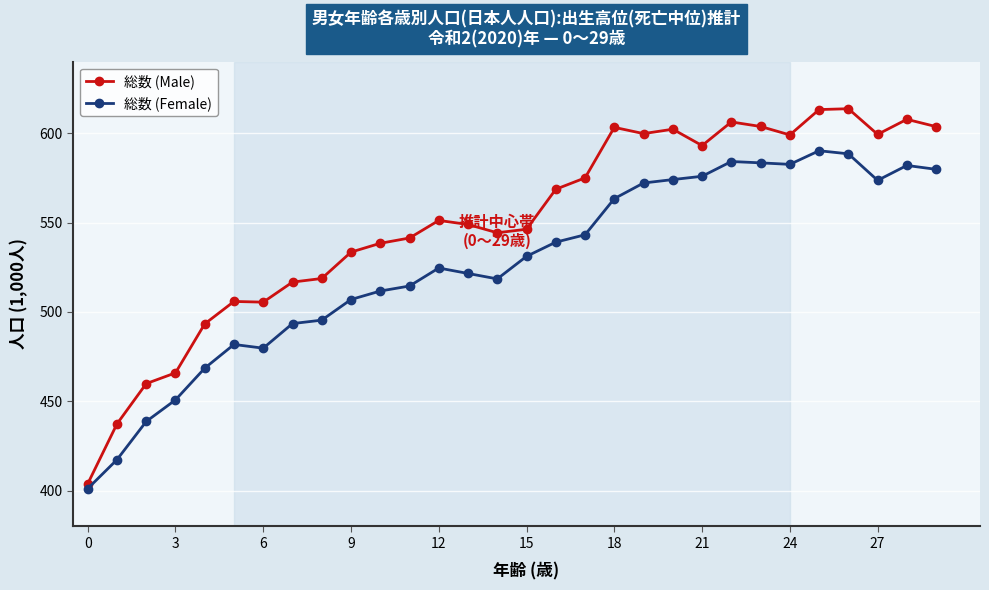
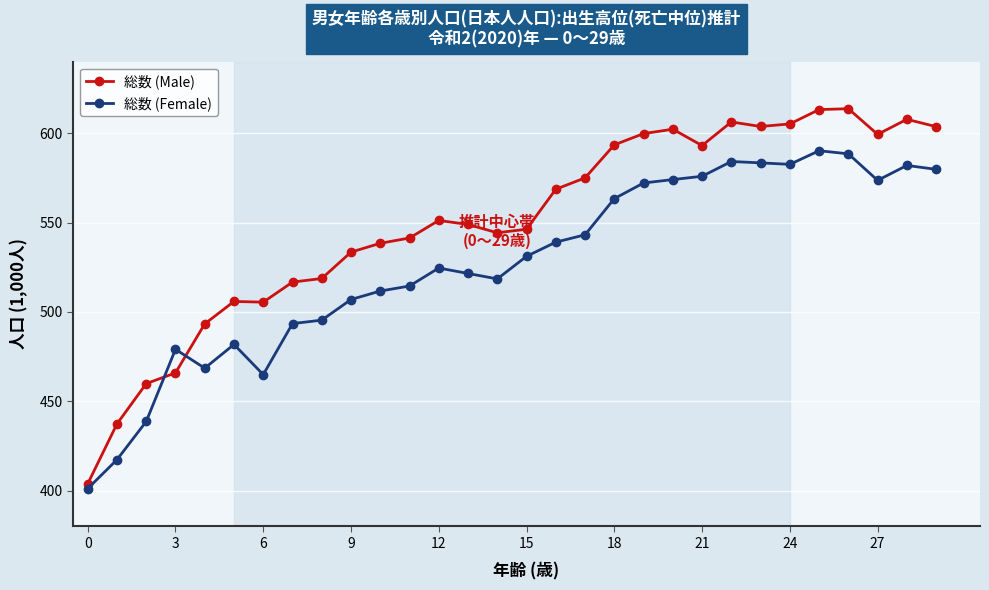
総数 (Female), 3: 451 -> 479
総数 (Female), 6: 480 -> 465
総数 (Male), 18: 603 -> 593
総数 (Male), 24: 599 -> 605
